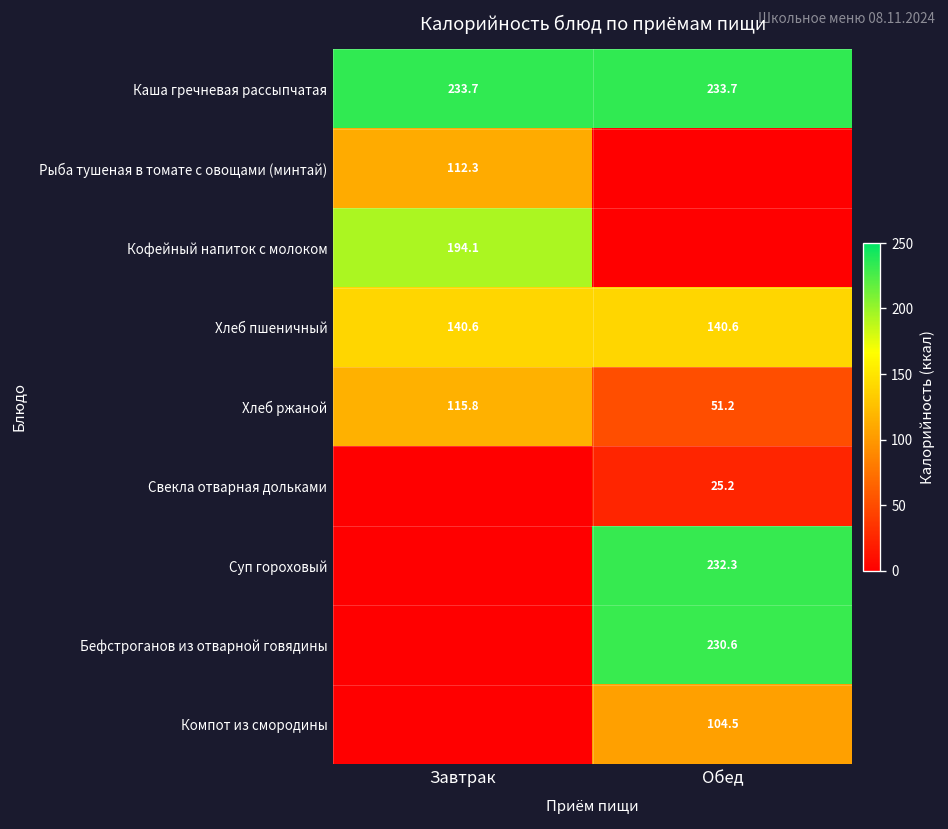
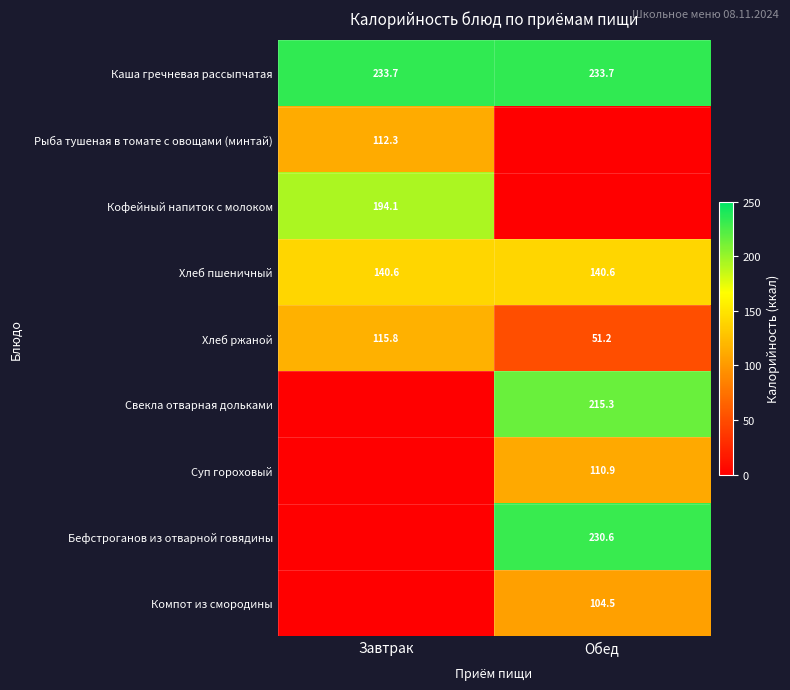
Свекла отварная дольками, Обед: 25.2 -> 215.3
Суп гороховый, Обед: 232.3 -> 110.9
